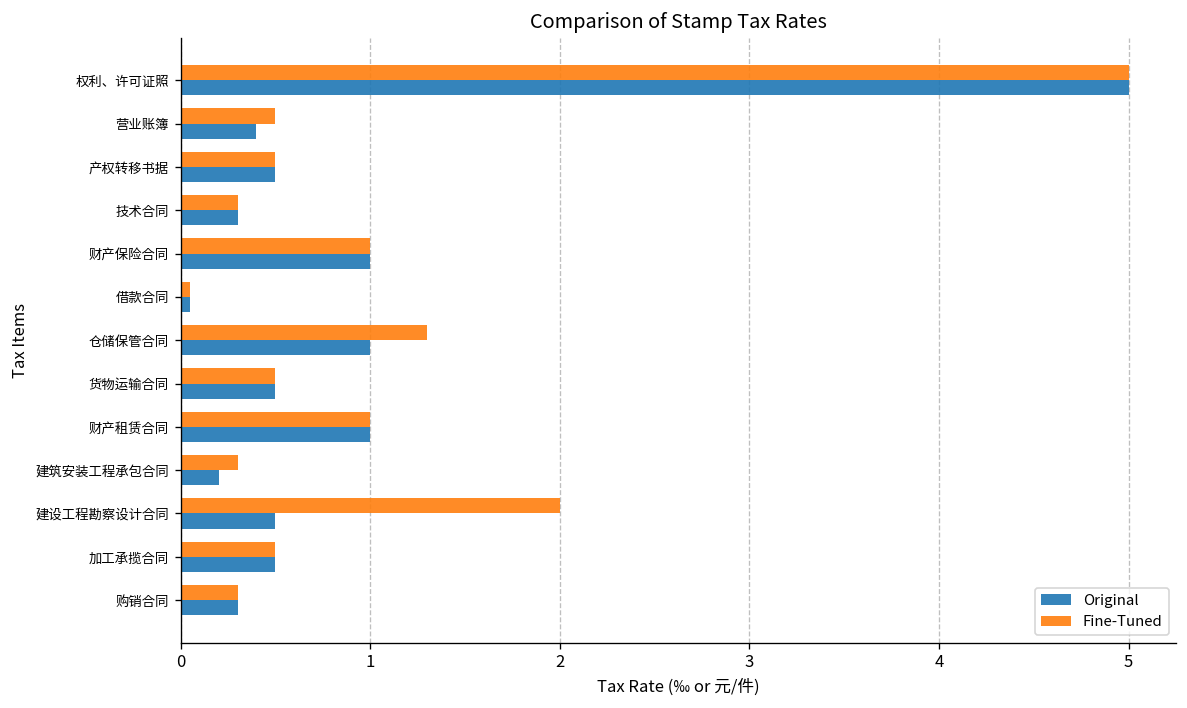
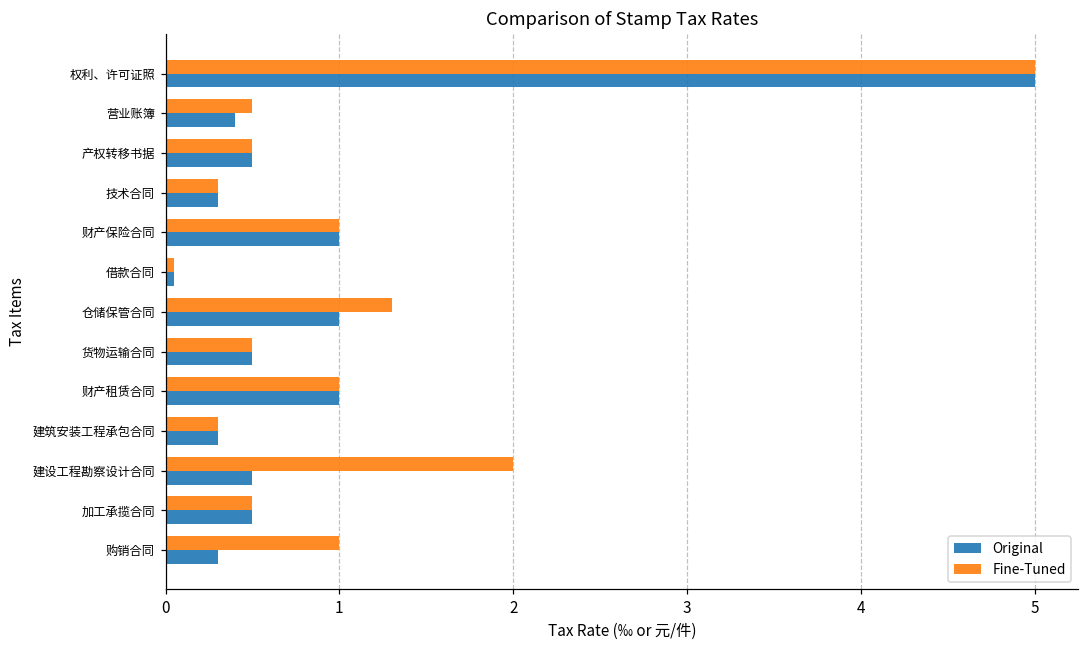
Original, 建筑安装工程承包合同: 0.2 -> 0.3
Fine-Tuned, 购销合同: 0.3 -> 1.0
